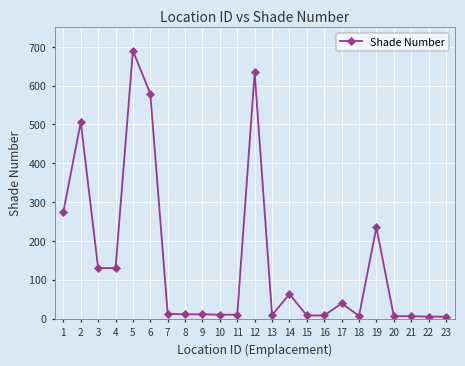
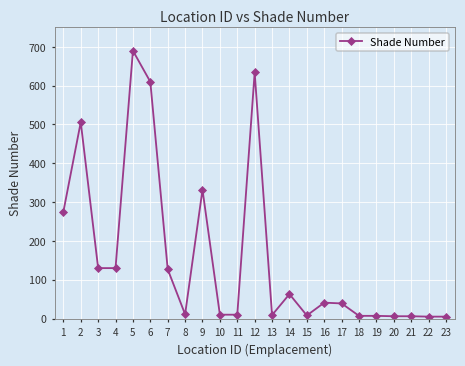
6: 580 -> 610
7: 10 -> 130
9: 10 -> 330
16: 10 -> 40
19: 240 -> 10
